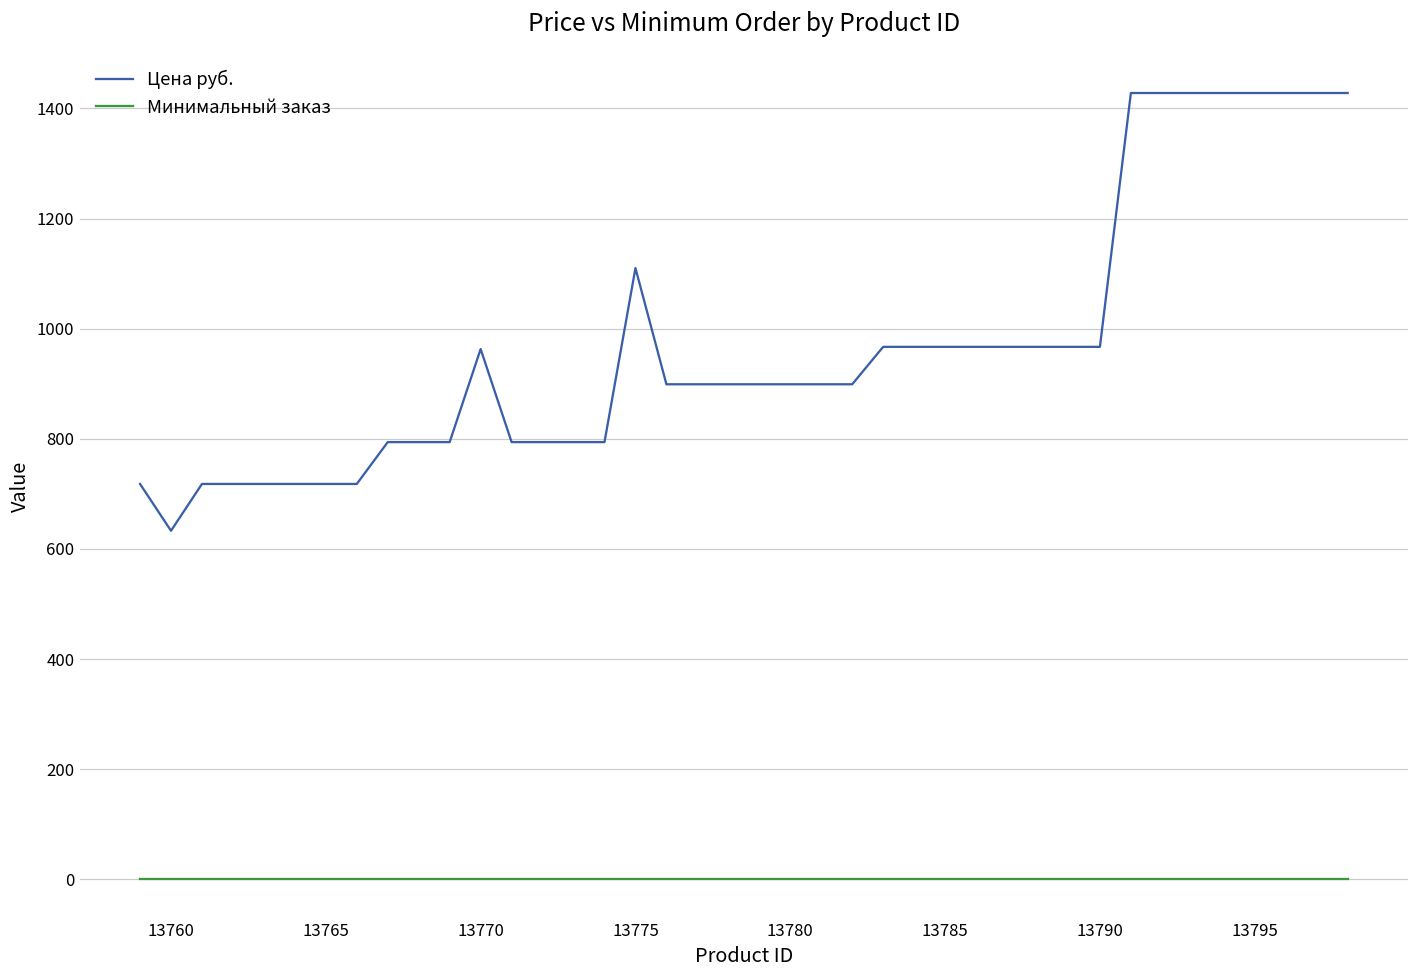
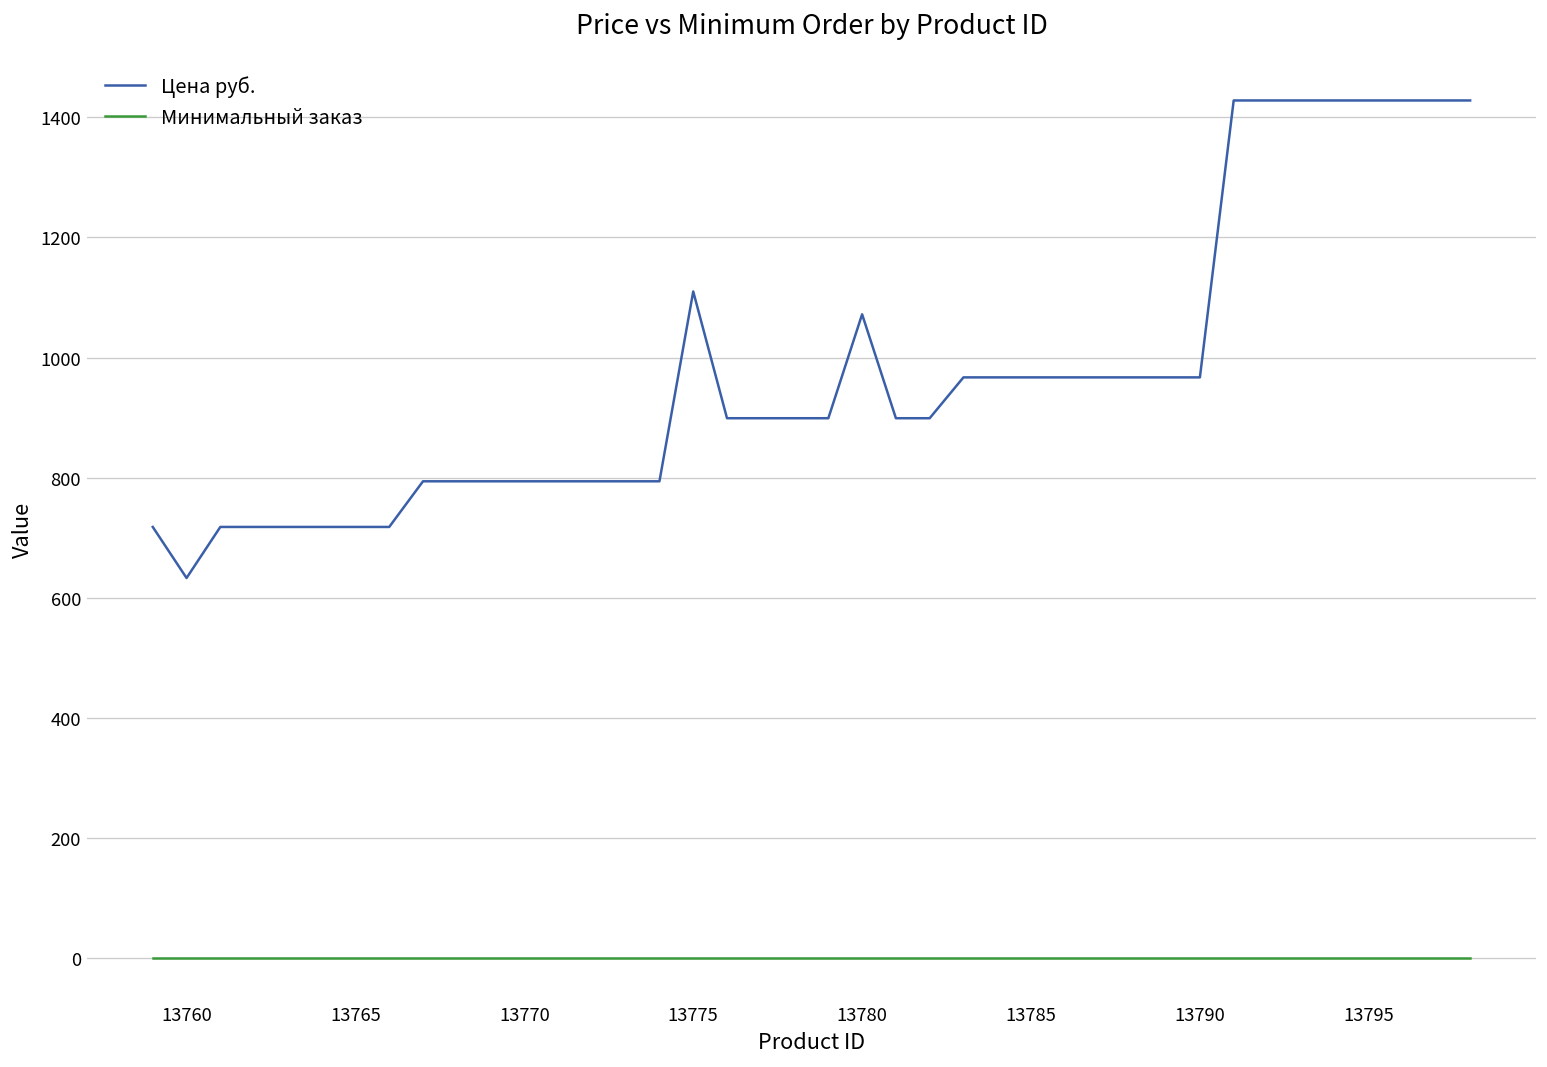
Цена руб., 13770: 960 -> 790
Цена руб., 13780: 900 -> 1070
